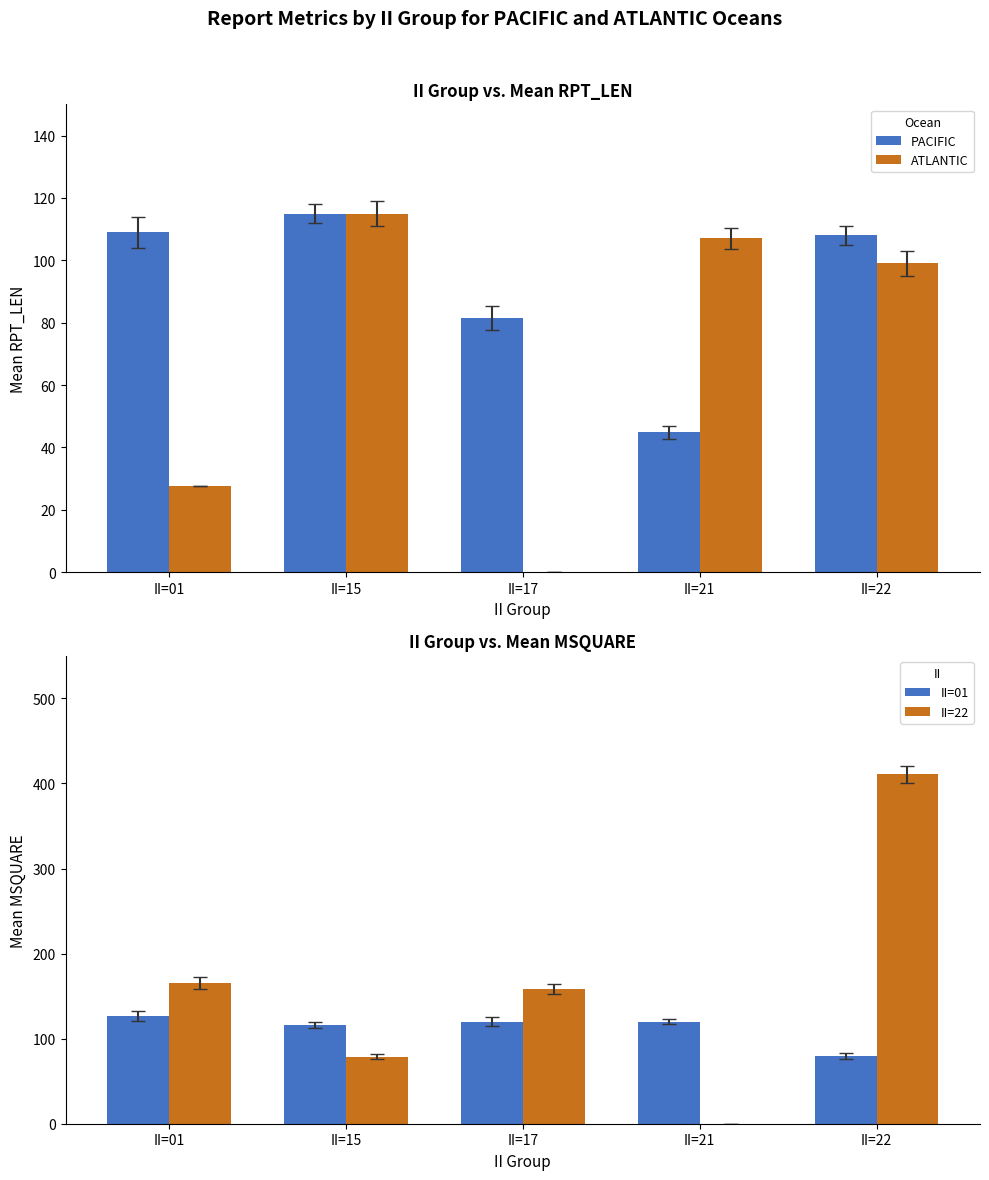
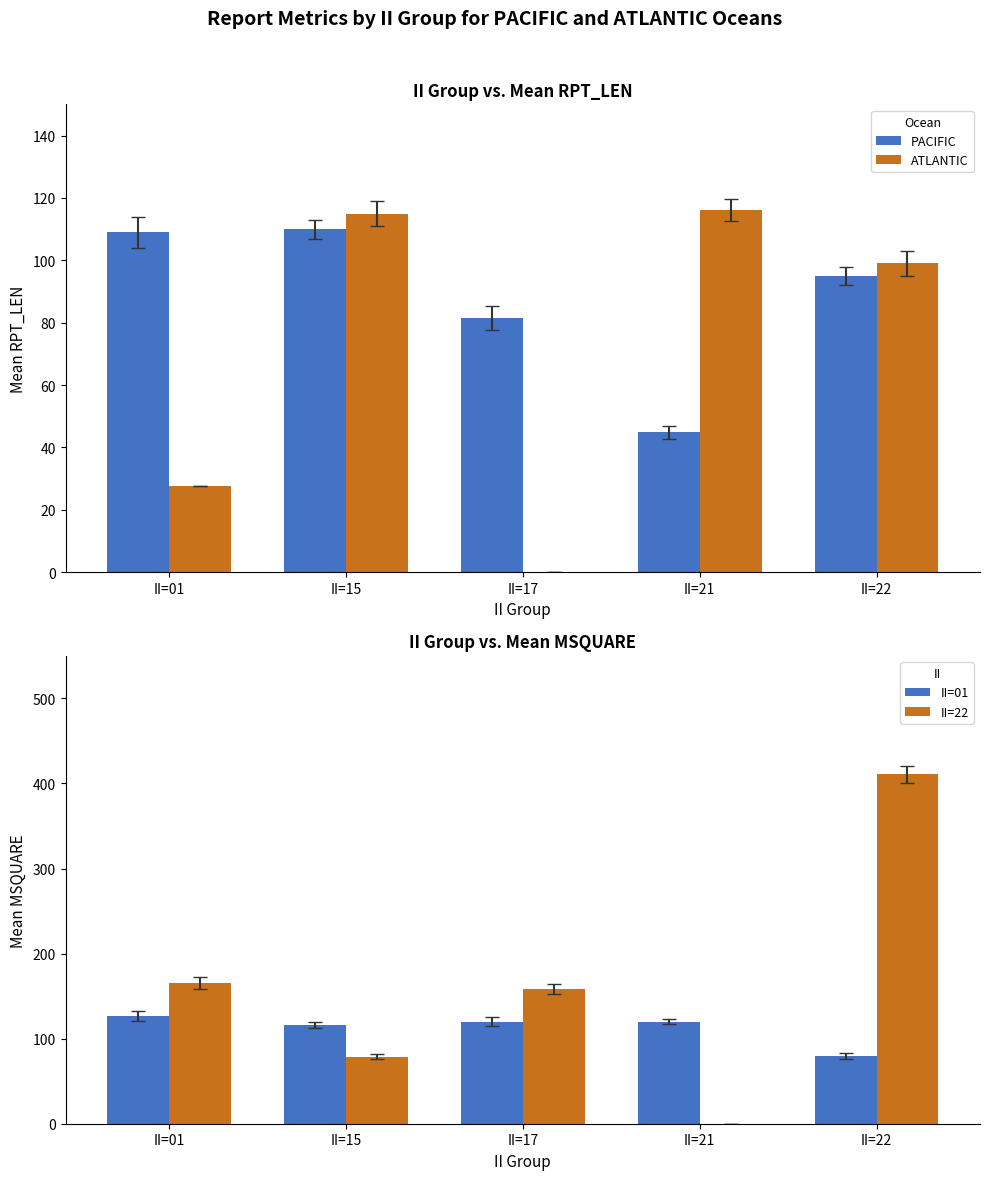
II Group vs. Mean RPT_LEN, PACIFIC, II=15: 115 -> 110
II Group vs. Mean RPT_LEN, ATLANTIC, II=21: 107 -> 116
II Group vs. Mean RPT_LEN, PACIFIC, II=22: 108 -> 95
